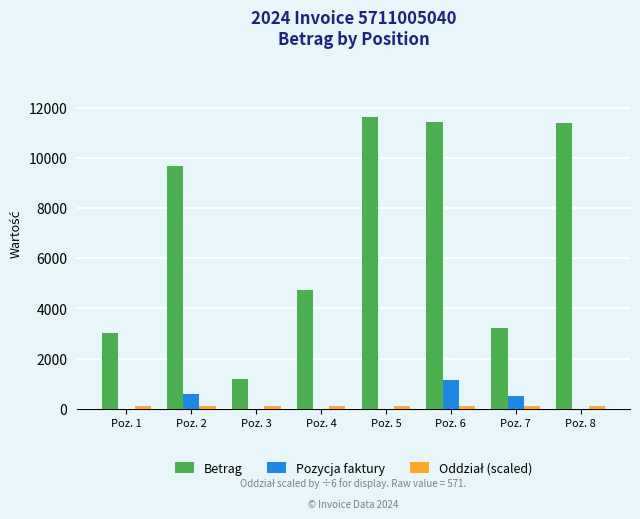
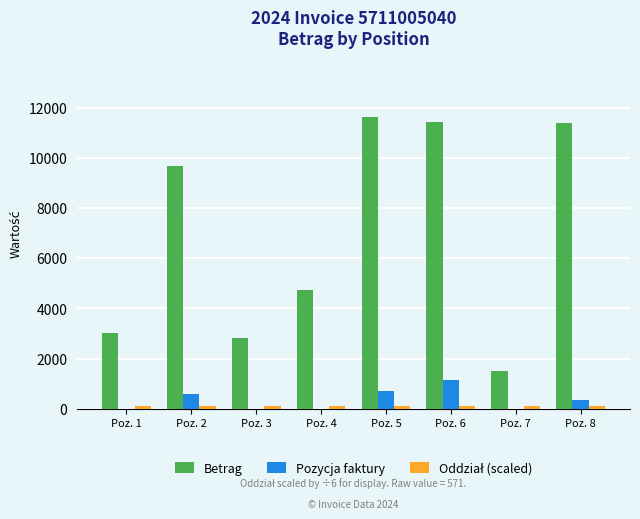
Betrag, Poz. 3: 1200 -> 2800
Pozycja faktury, Poz. 5: 0 -> 700
Betrag, Poz. 7: 3200 -> 1500
Pozycja faktury, Poz. 7: 500 -> 0
Pozycja faktury, Poz. 8: 0 -> 400
